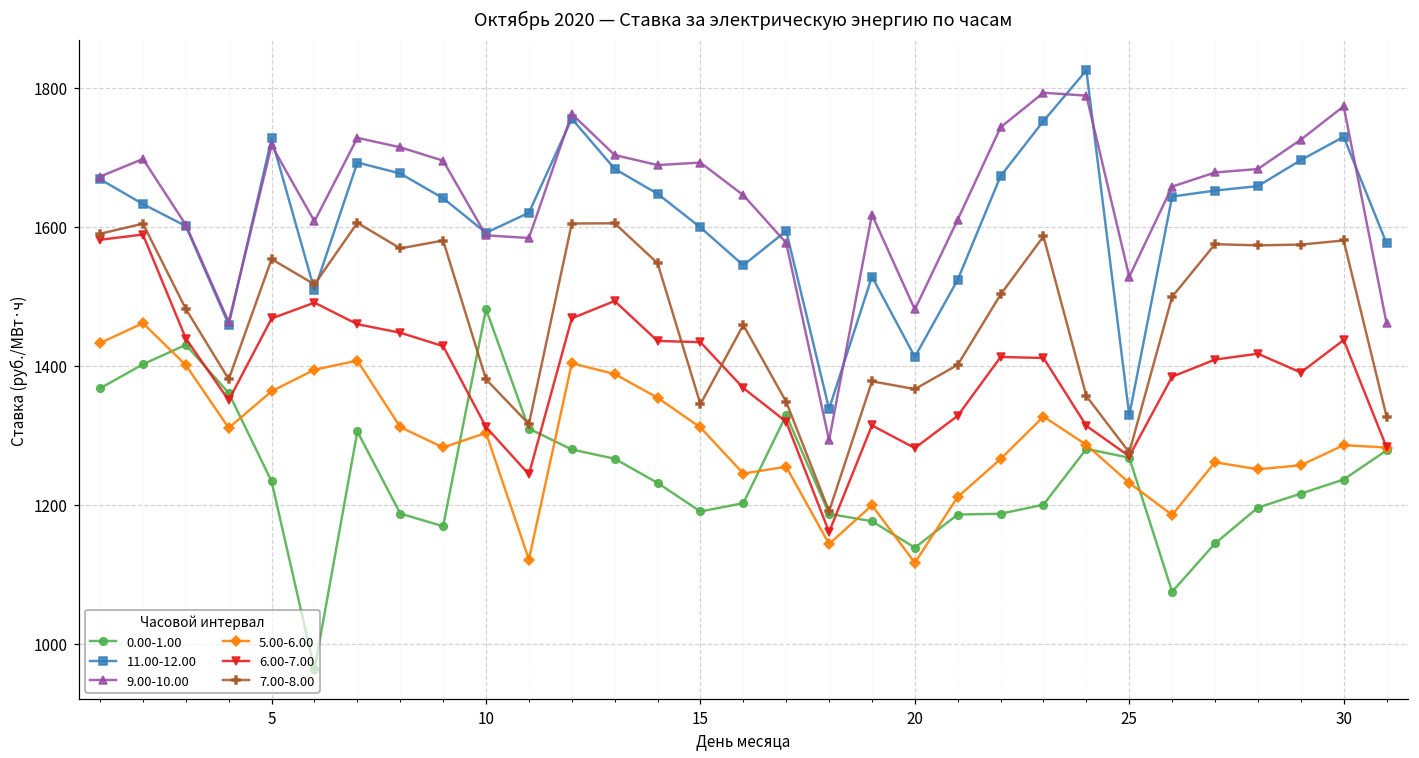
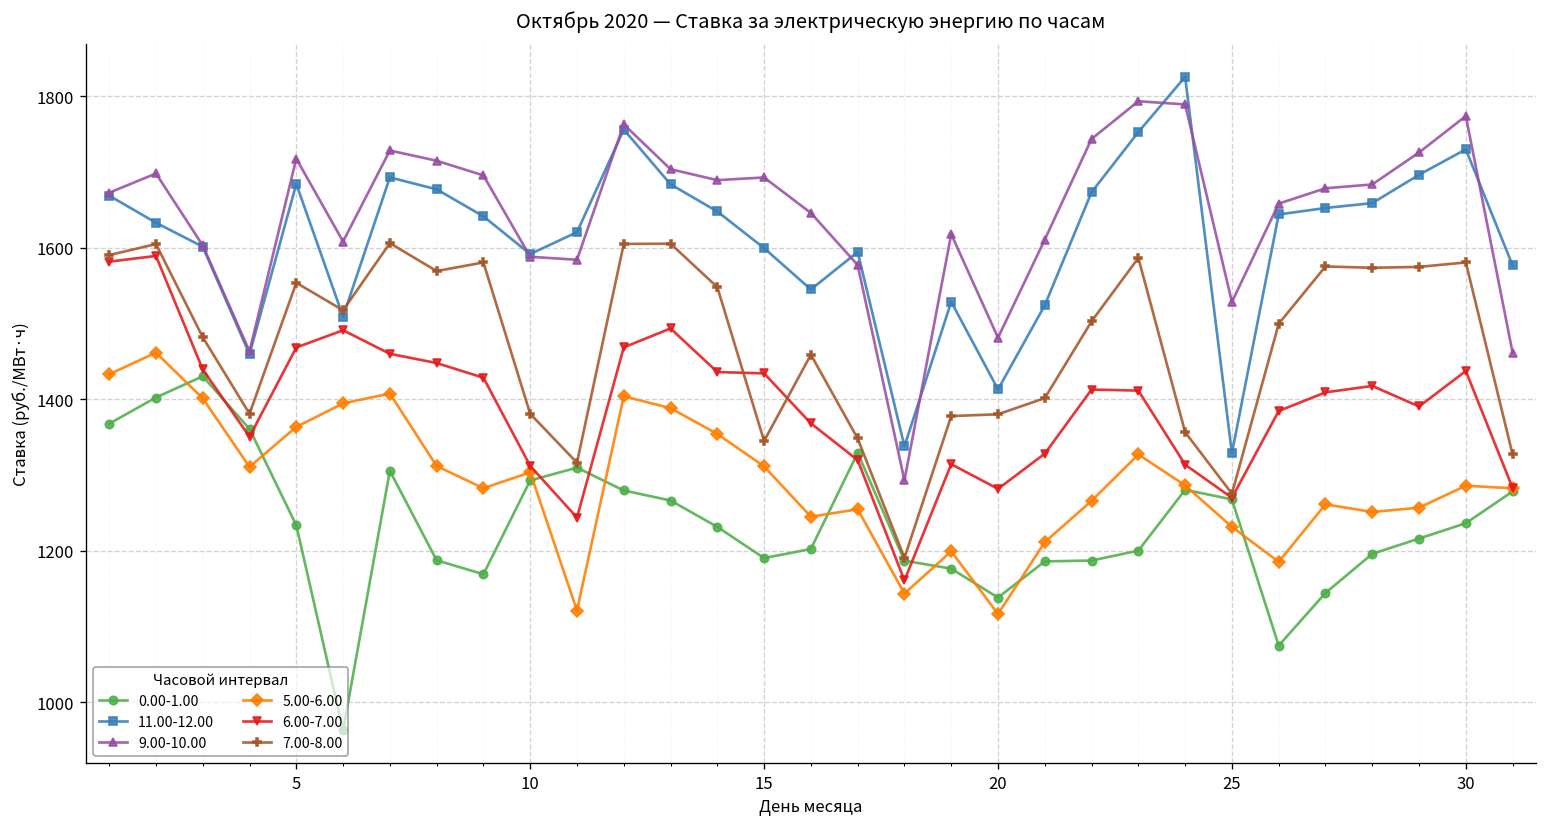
11.00-12.00, 5: 1730 -> 1680
0.00-1.00, 10: 1480 -> 1290
7.00-8.00, 20: 1370 -> 1380
